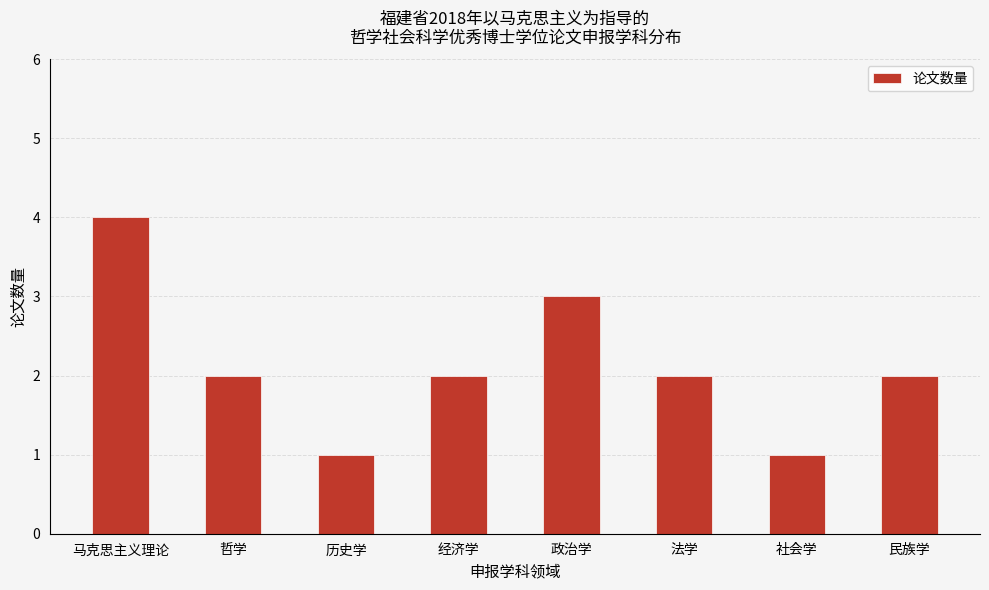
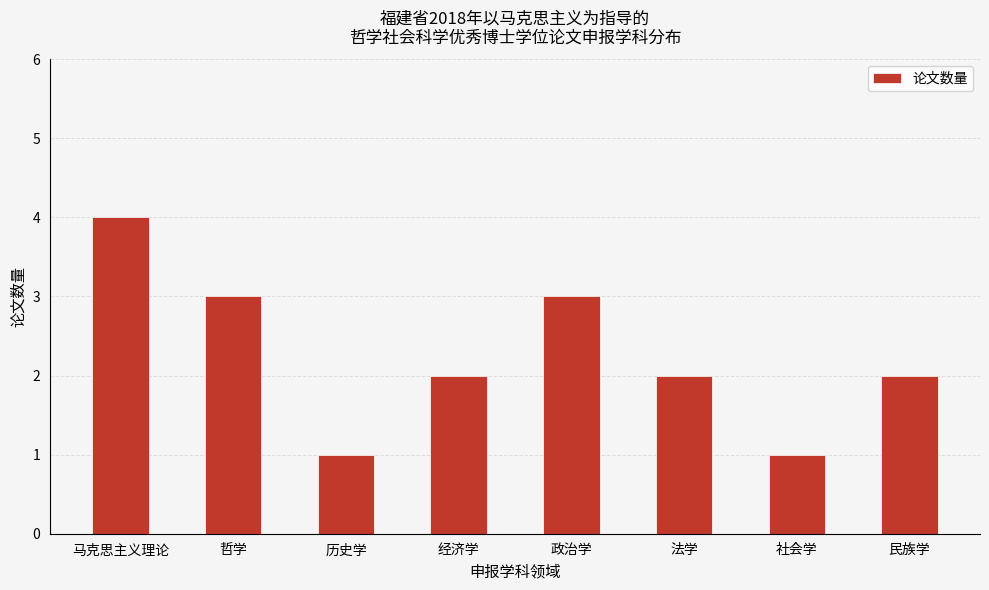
哲学: 2 -> 3
